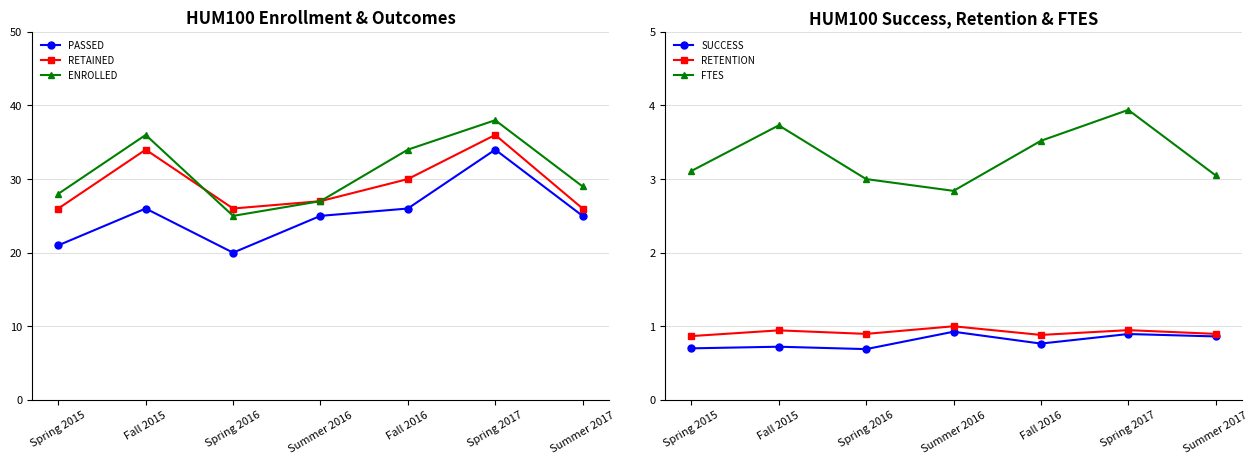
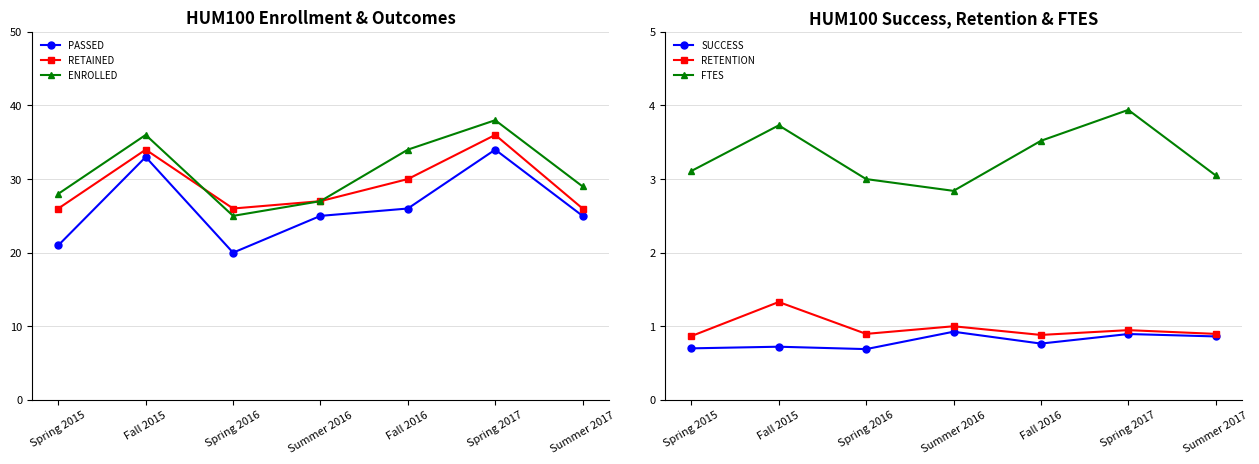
HUM100 Enrollment & Outcomes, PASSED, Fall 2015: 26 -> 33
HUM100 Success, Retention & FTES, RETENTION, Fall 2015: 0.9 -> 1.3
